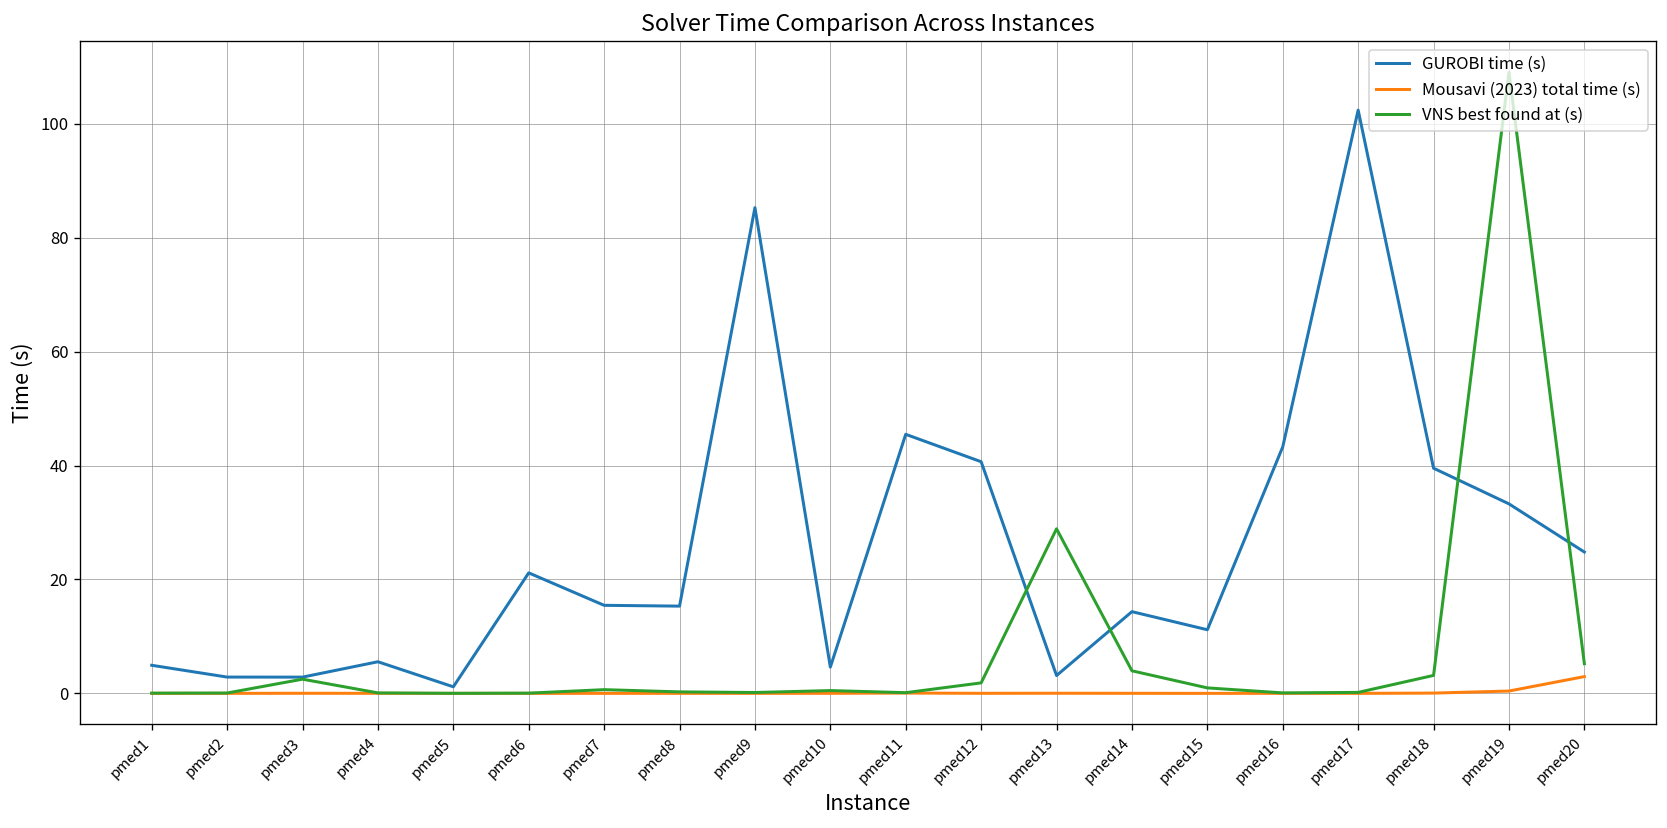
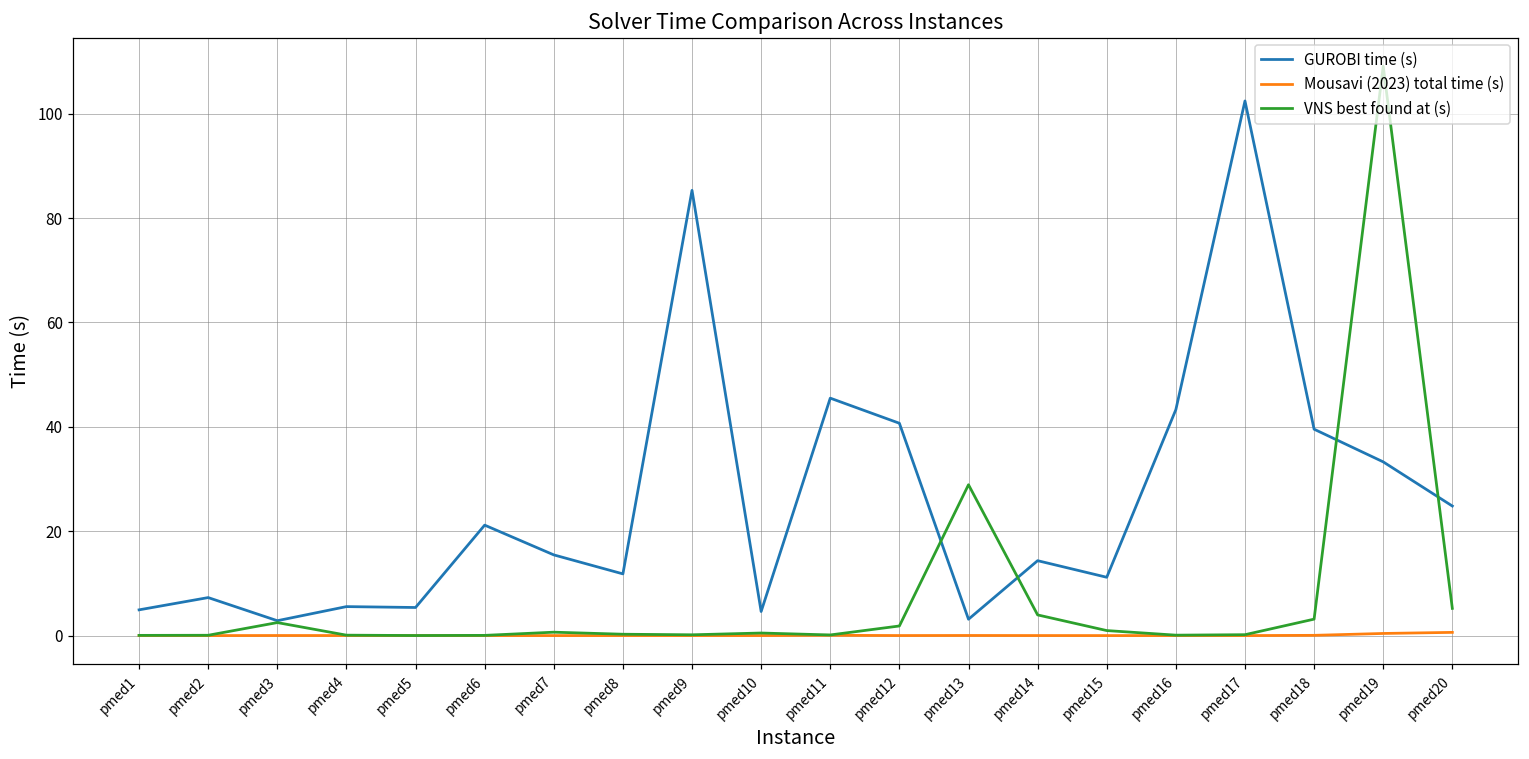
GUROBI time (s), pmed2: 3 -> 7
GUROBI time (s), pmed5: 1 -> 5
GUROBI time (s), pmed8: 15 -> 12
Mousavi (2023) total time (s), pmed20: 3 -> 1
